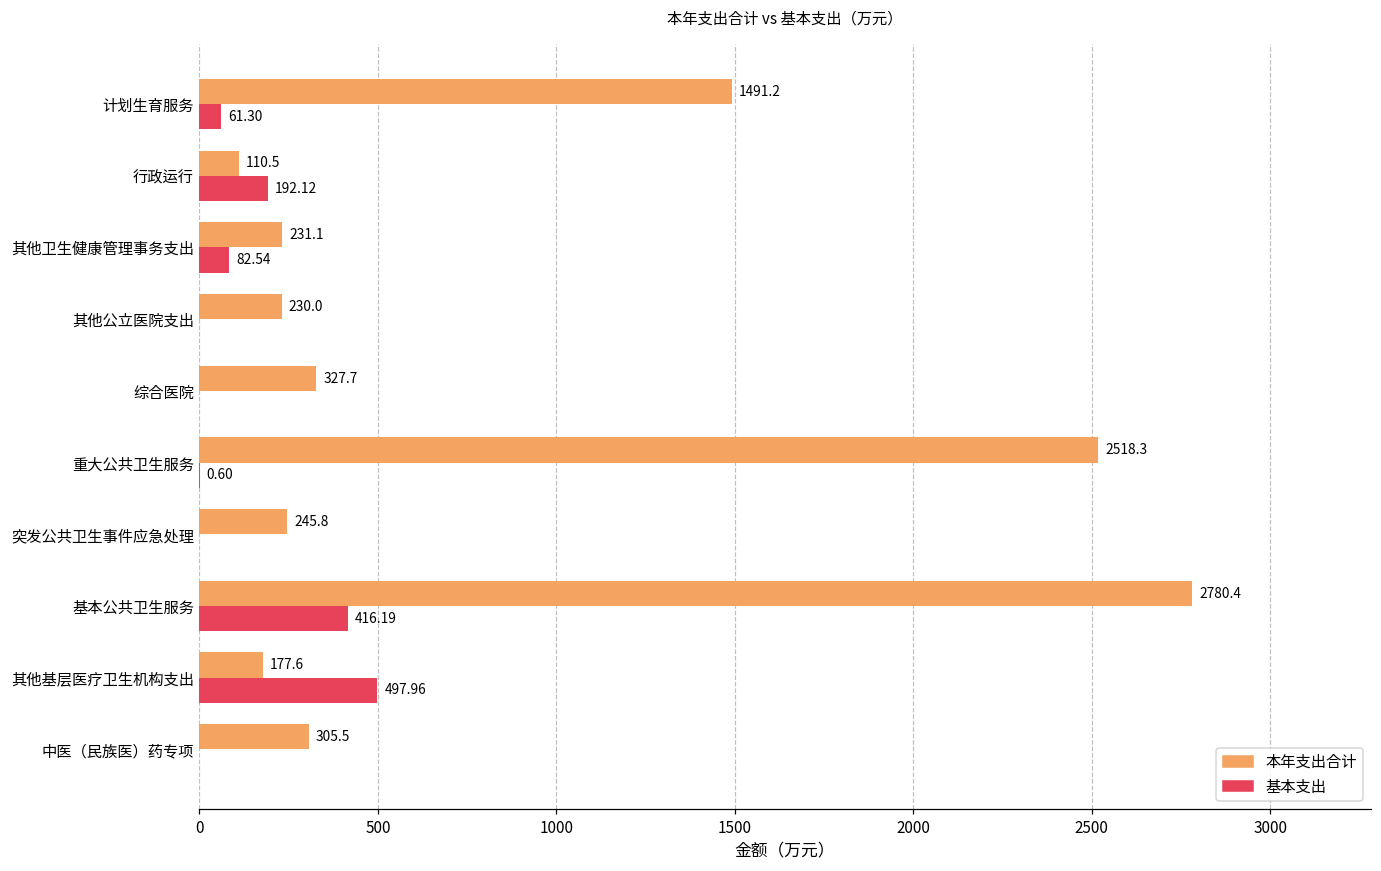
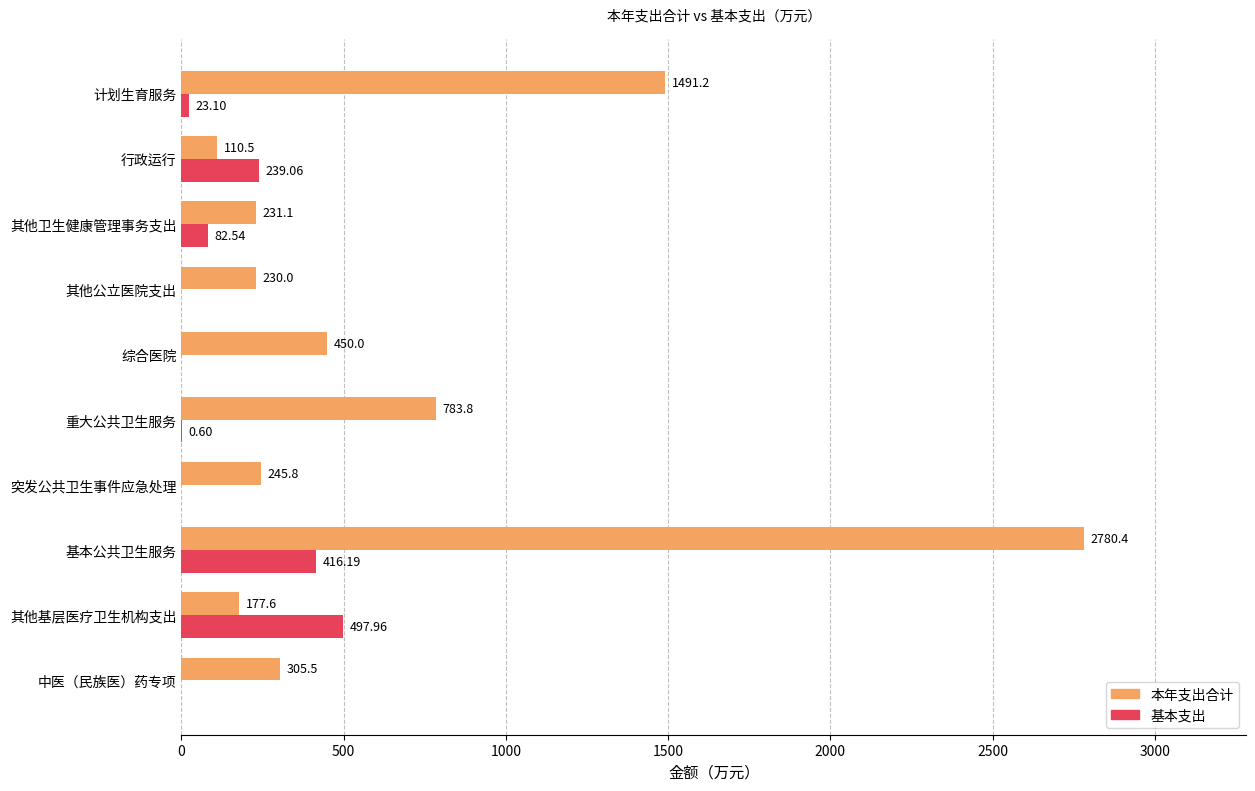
基本支出, 计划生育服务: 61.30 -> 23.10
基本支出, 行政运行: 192.12 -> 239.06
本年支出合计, 综合医院: 327.7 -> 450.0
本年支出合计, 重大公共卫生服务: 2518.3 -> 783.8
